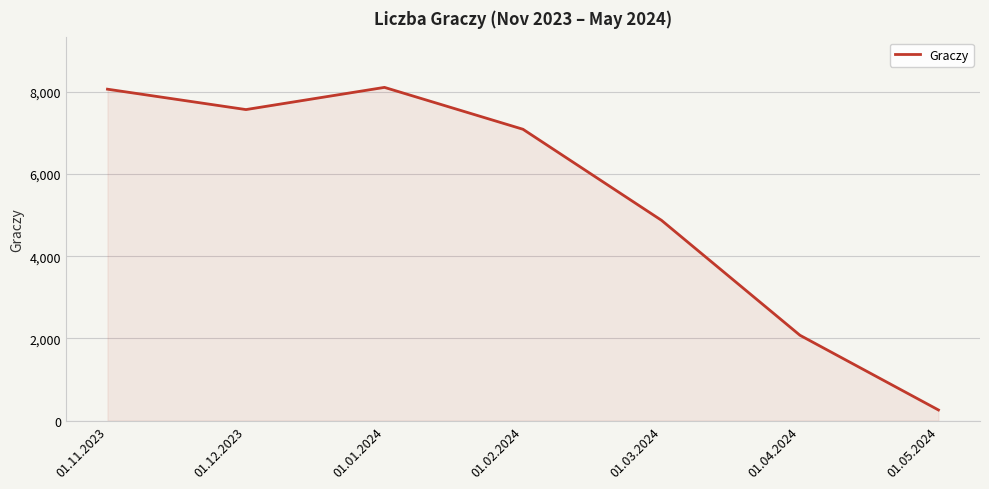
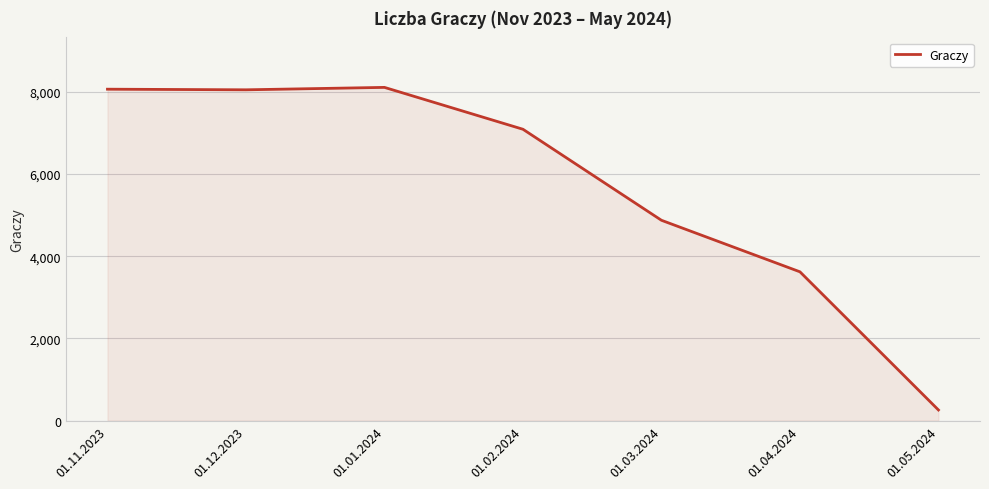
01.12.2023: 7,600 -> 8,000
01.04.2024: 2,100 -> 3,600
